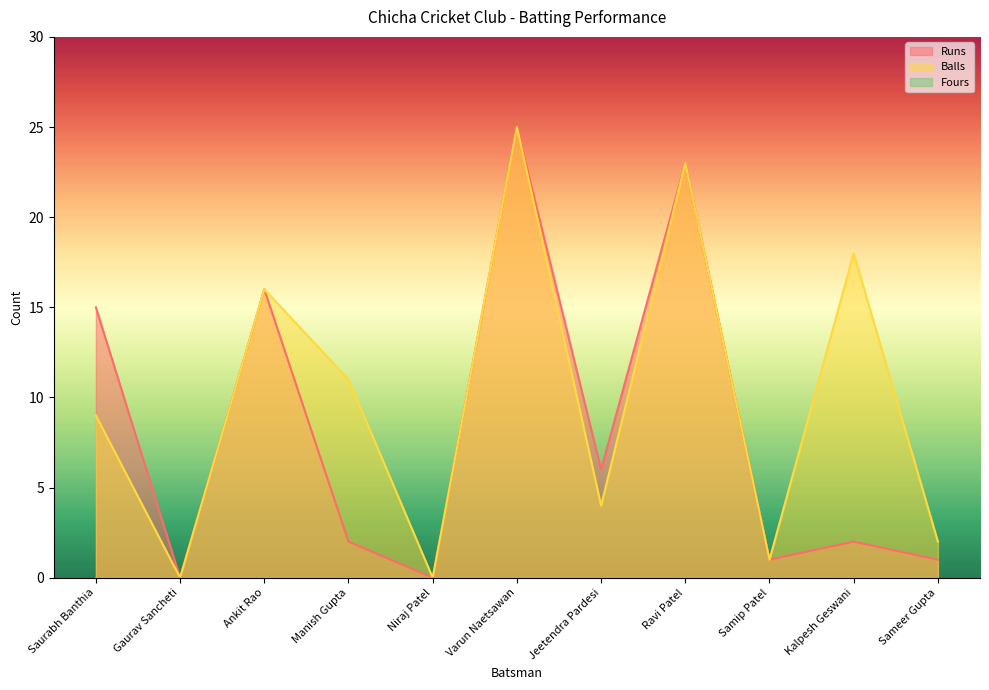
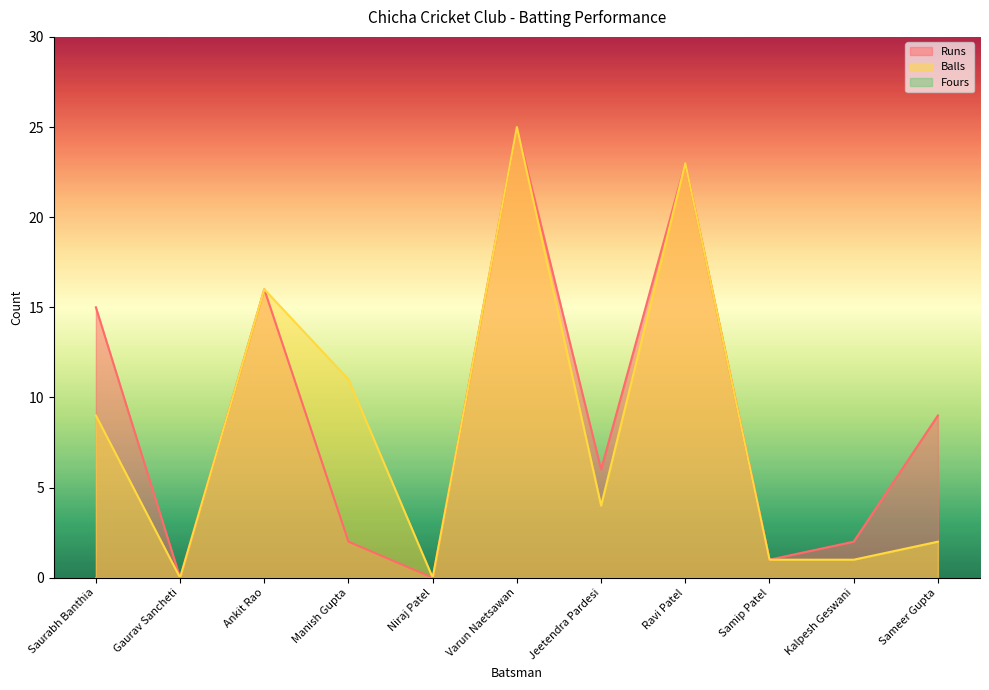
Balls, Kalpesh Geswani: 18 -> 1
Runs, Sameer Gupta: 1 -> 9
